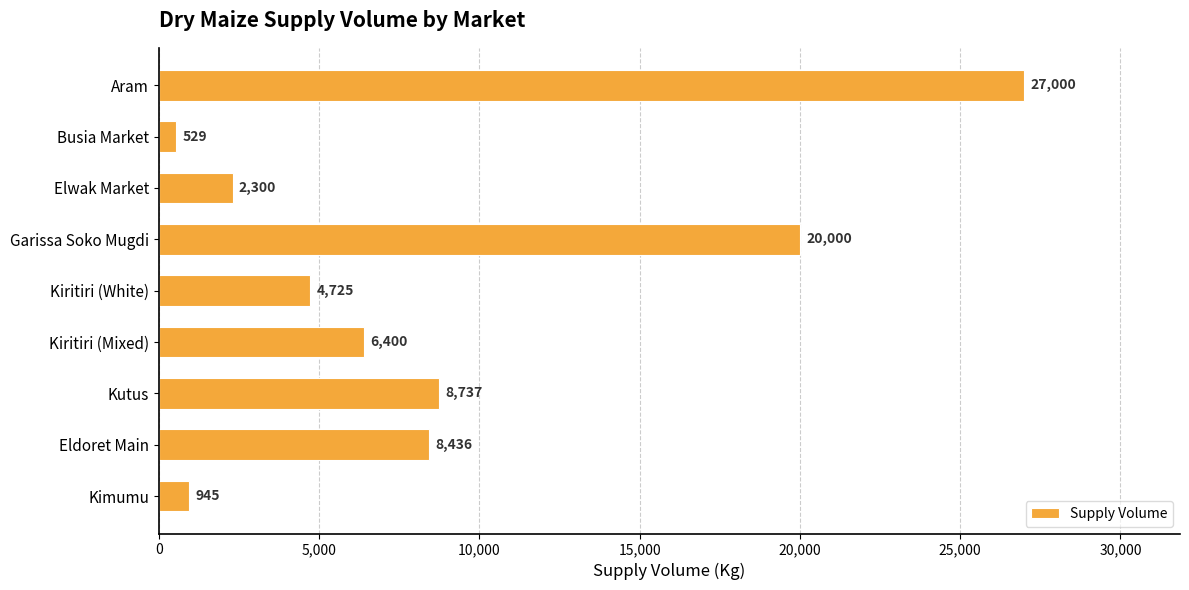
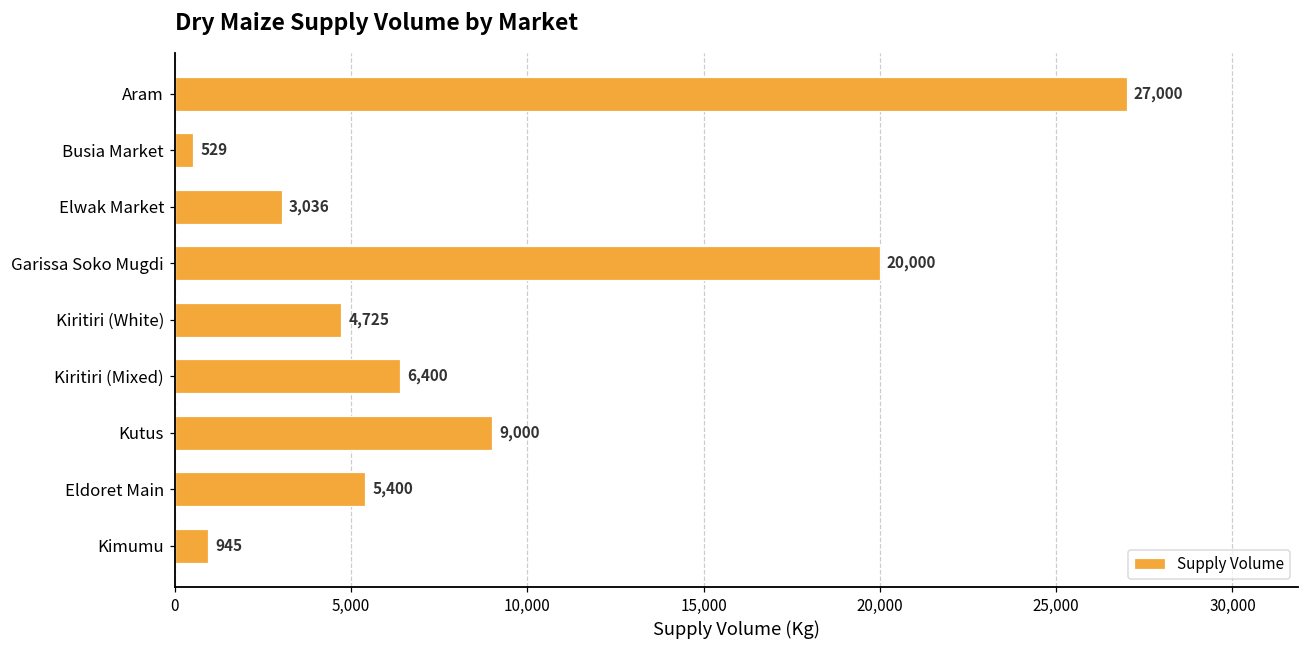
Elwak Market: 2,300 -> 3,036
Kutus: 8,737 -> 9,000
Eldoret Main: 8,436 -> 5,400
